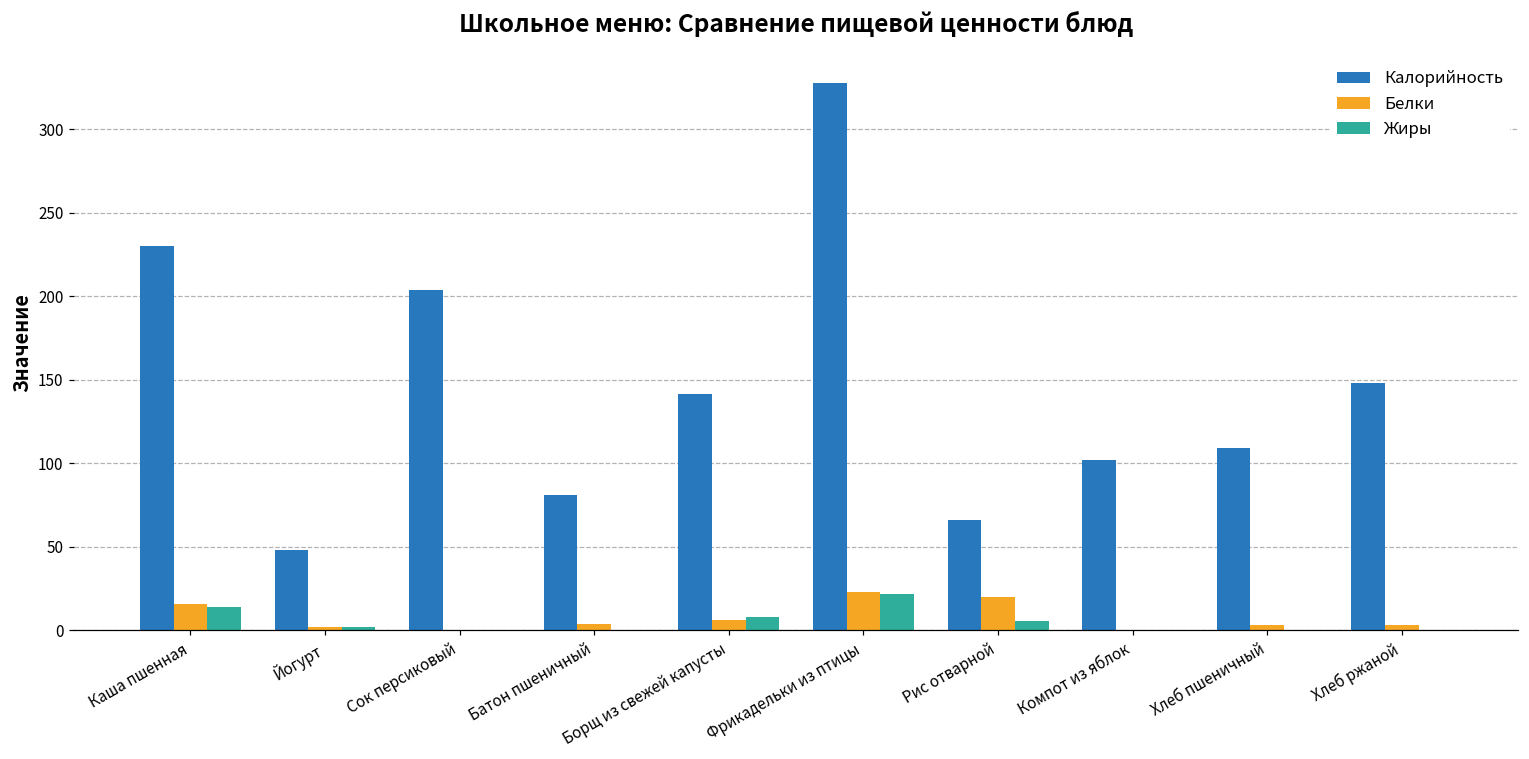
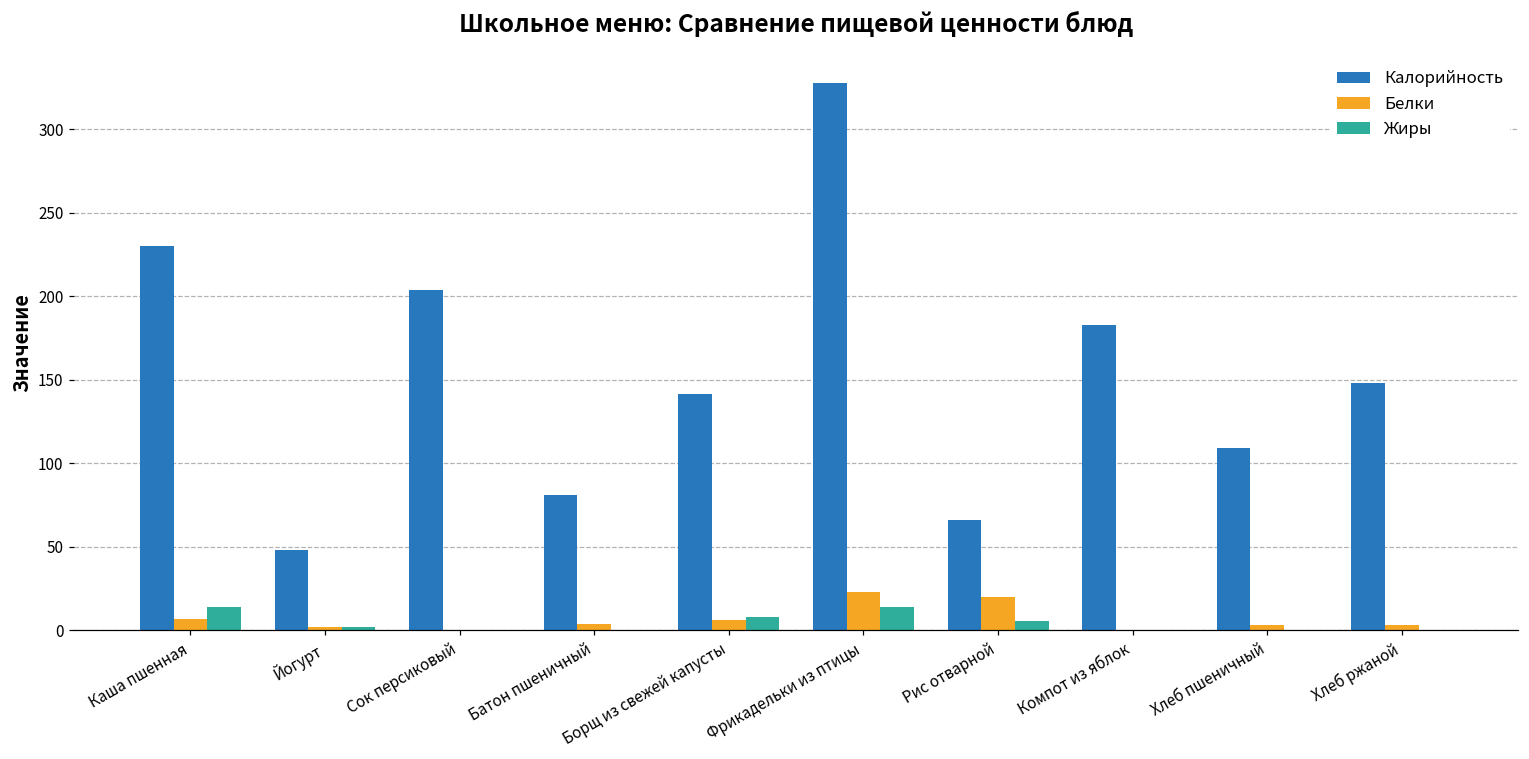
Белки, Каша пшенная: 16 -> 7
Жиры, Фрикадельки из птицы: 22 -> 14
Калорийность, Компот из яблок: 102 -> 183
